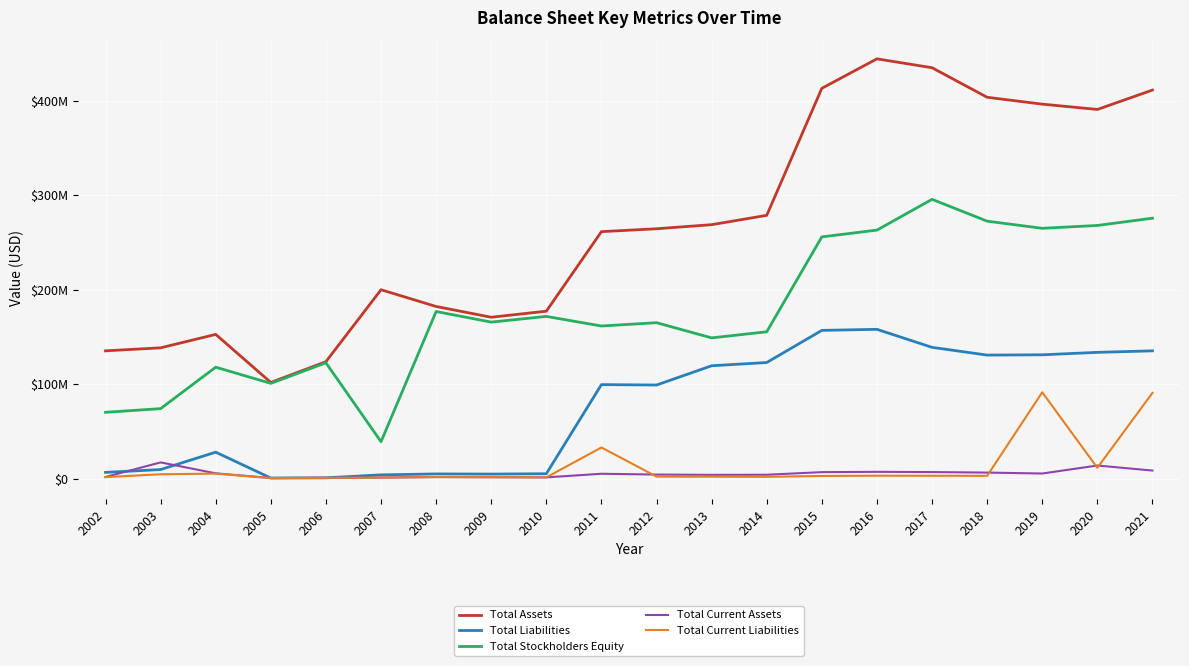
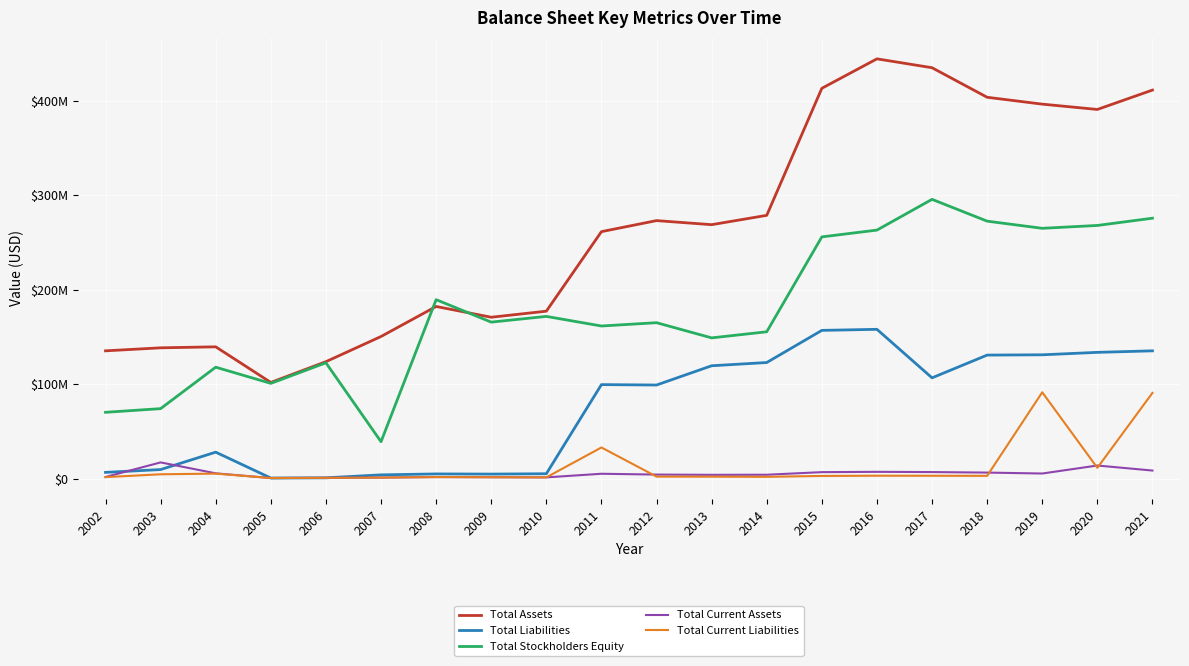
Total Assets, 2004: $150000000 -> $140000000
Total Assets, 2007: $200000000 -> $150000000
Total Stockholders Equity, 2008: $180000000 -> $190000000
Total Assets, 2012: $260000000 -> $270000000
Total Liabilities, 2017: $140000000 -> $110000000
